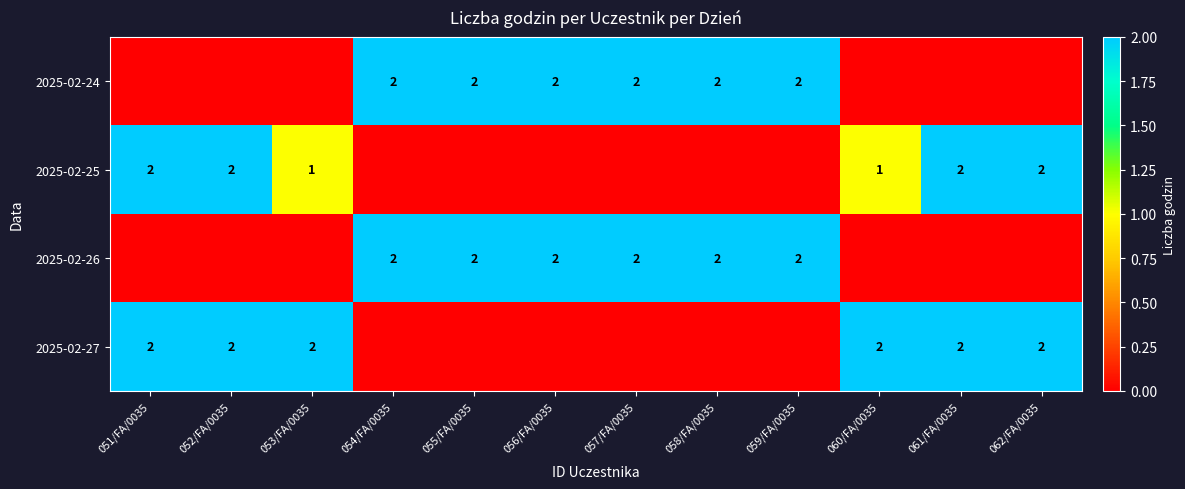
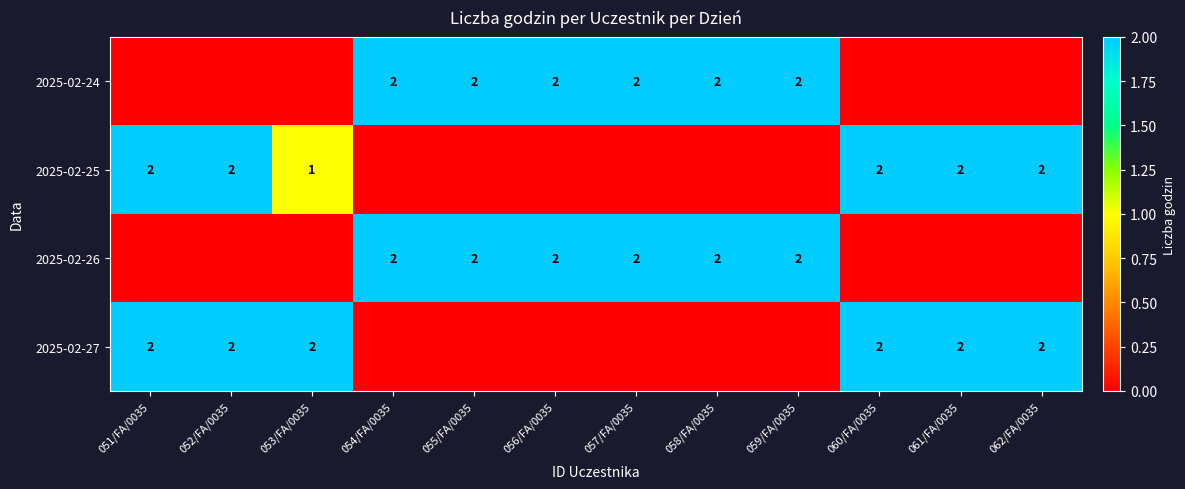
2025-02-25, 060/FA/0035: 1 -> 2
